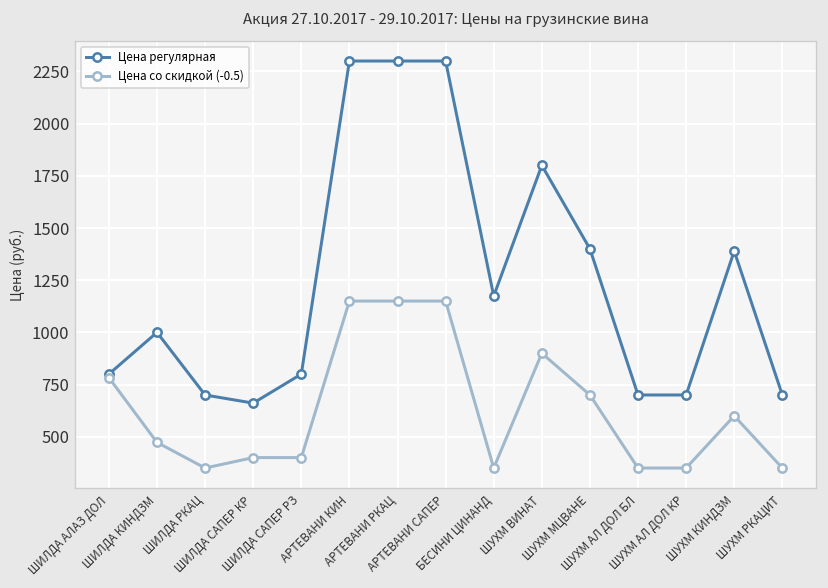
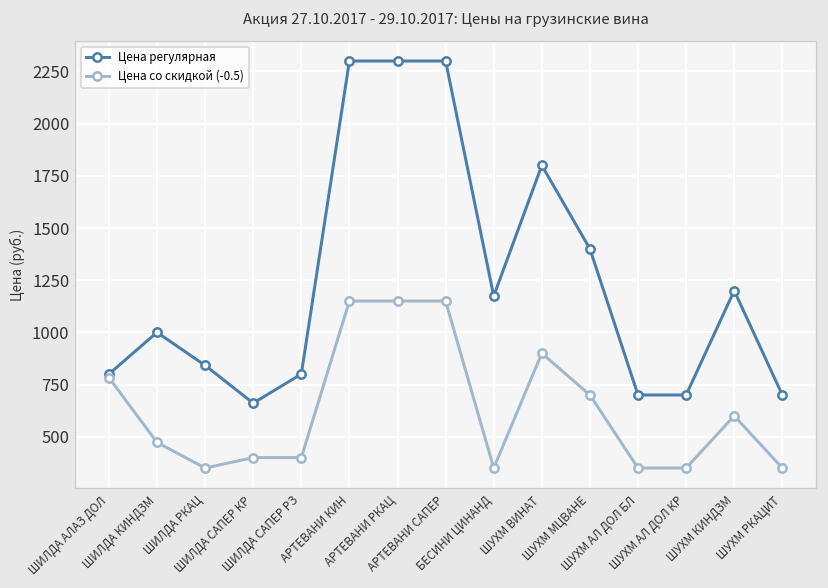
Цена регулярная, ШИЛДА РКАЦ: 700 -> 840
Цена регулярная, ШУХМ КИНДЗМ: 1390 -> 1200
